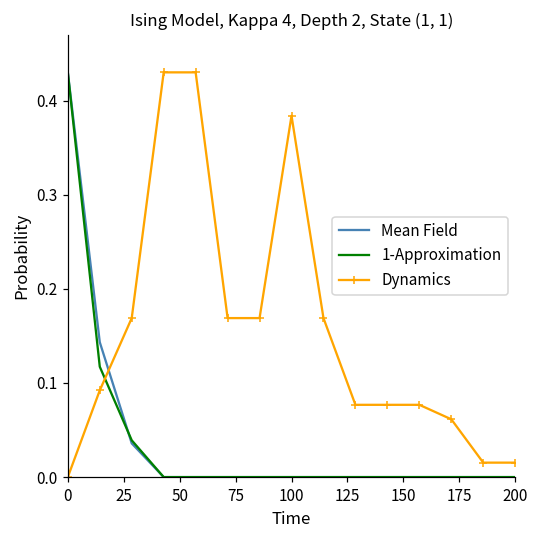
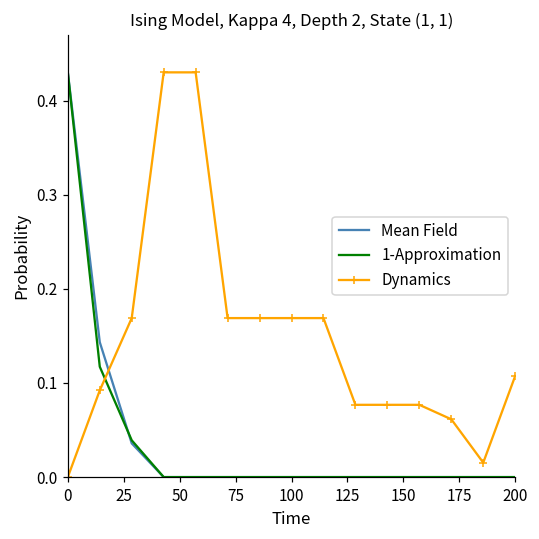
Dynamics, 100: 0.38 -> 0.17
Dynamics, 200: 0.02 -> 0.11
